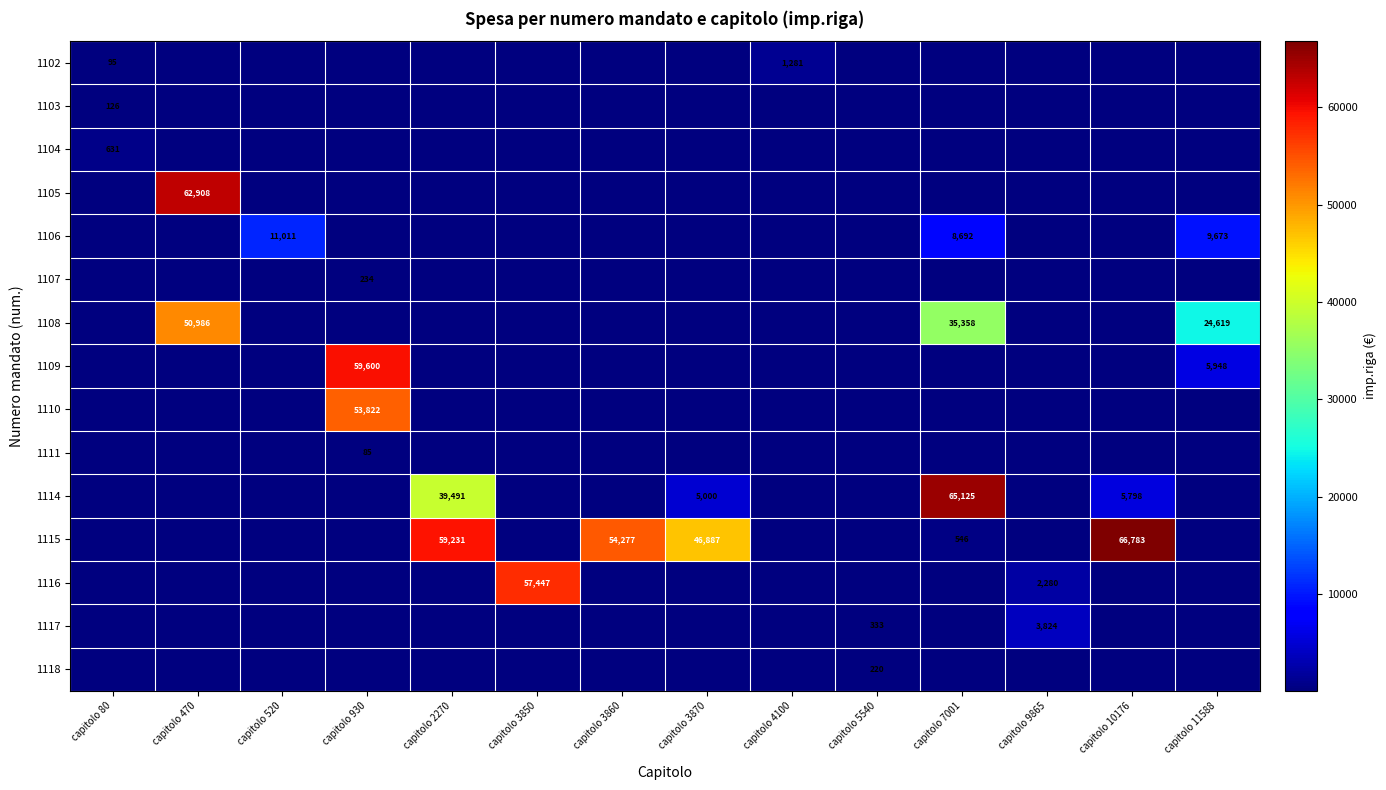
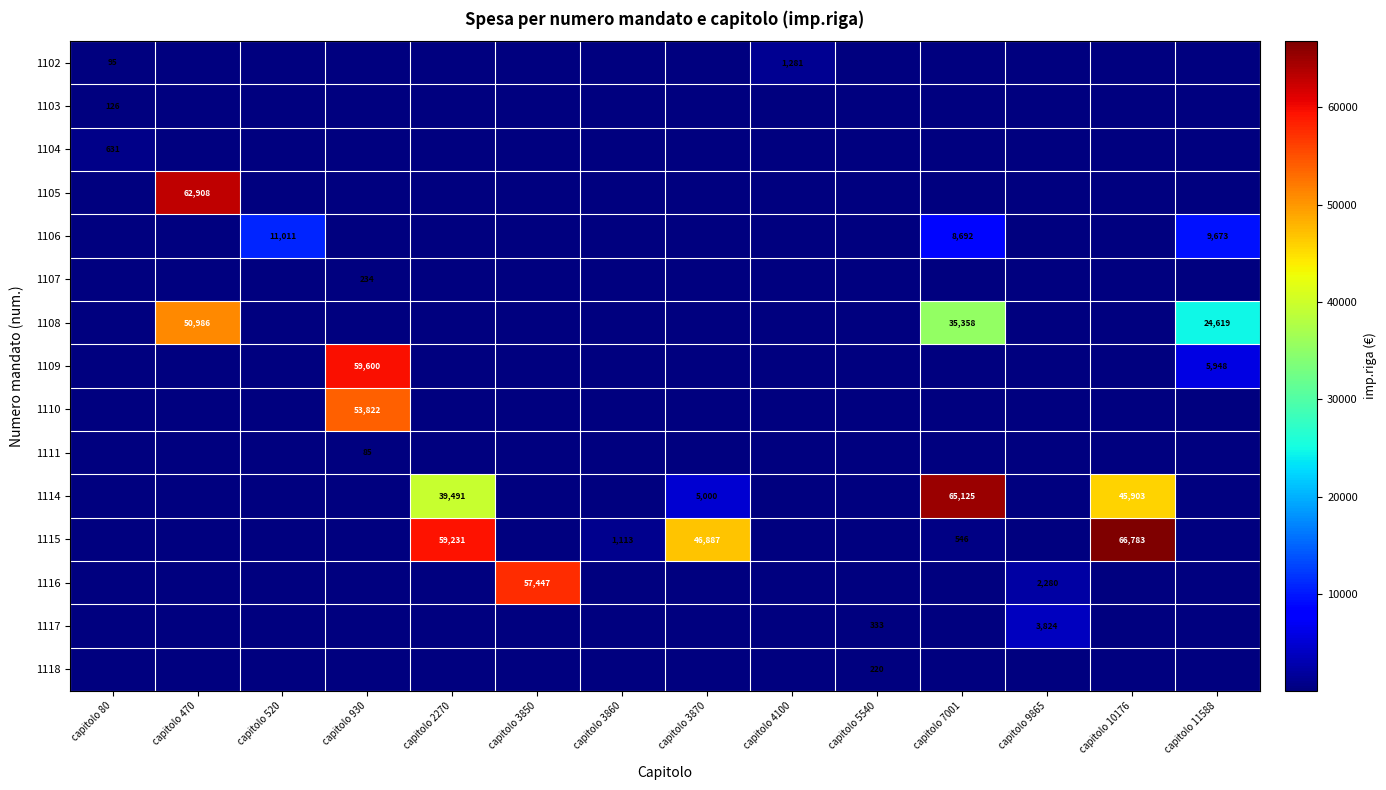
1114, capitolo 10176: 5,798 -> 45,903
1115, capitolo 3860: 54,277 -> 1,113
